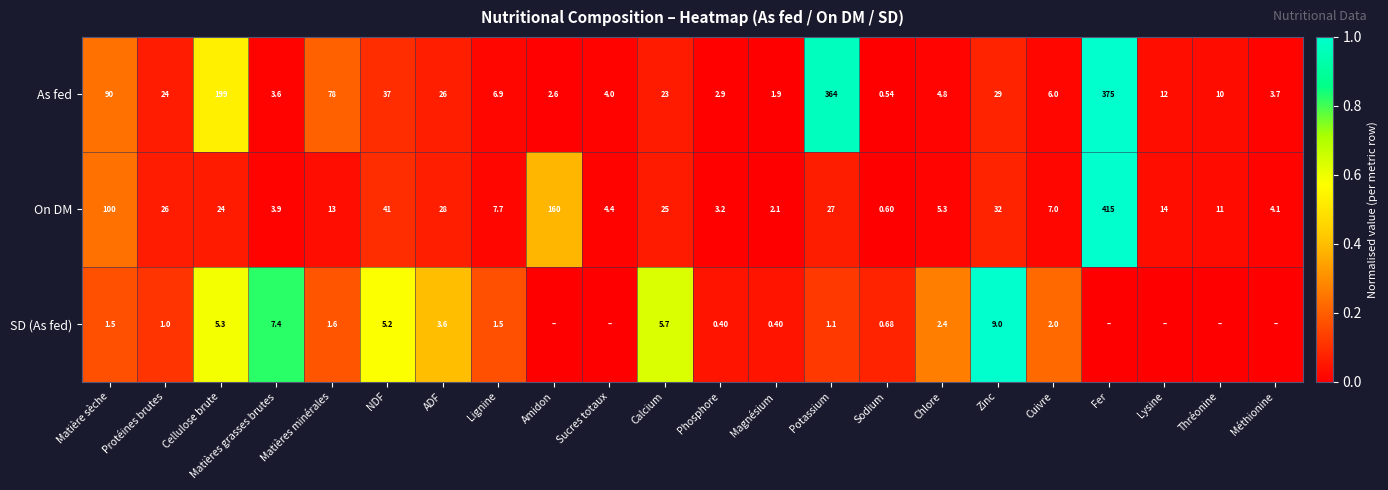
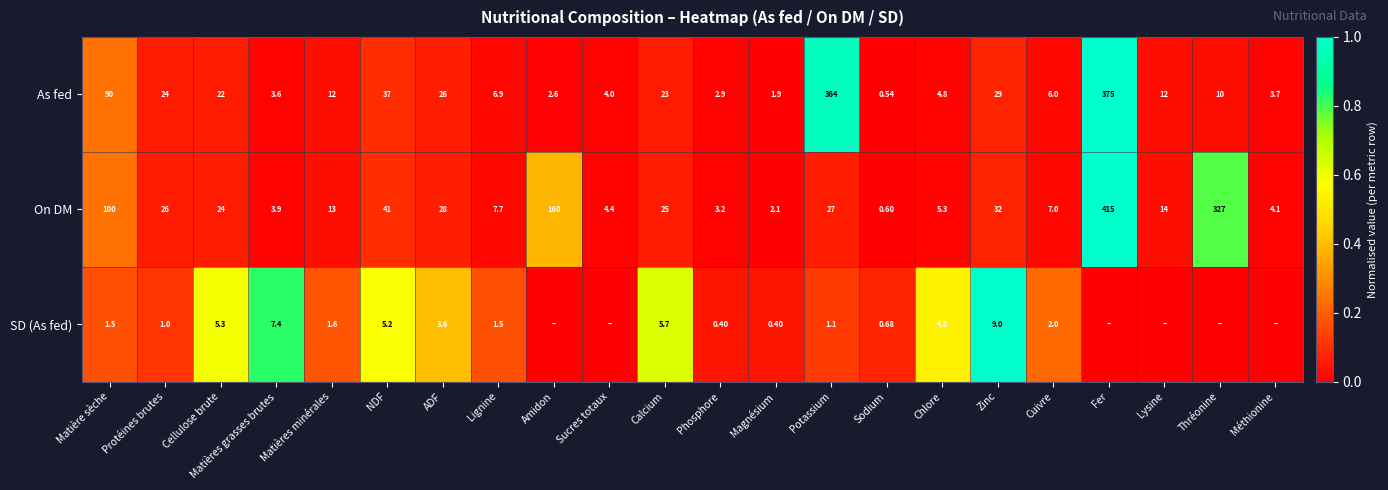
As fed, Cellulose brute: 199 -> 22
As fed, Matières minérales: 78 -> 12
On DM, Thréonine: 11 -> 327
SD (As fed), Chlore: 2.4 -> 4.8
